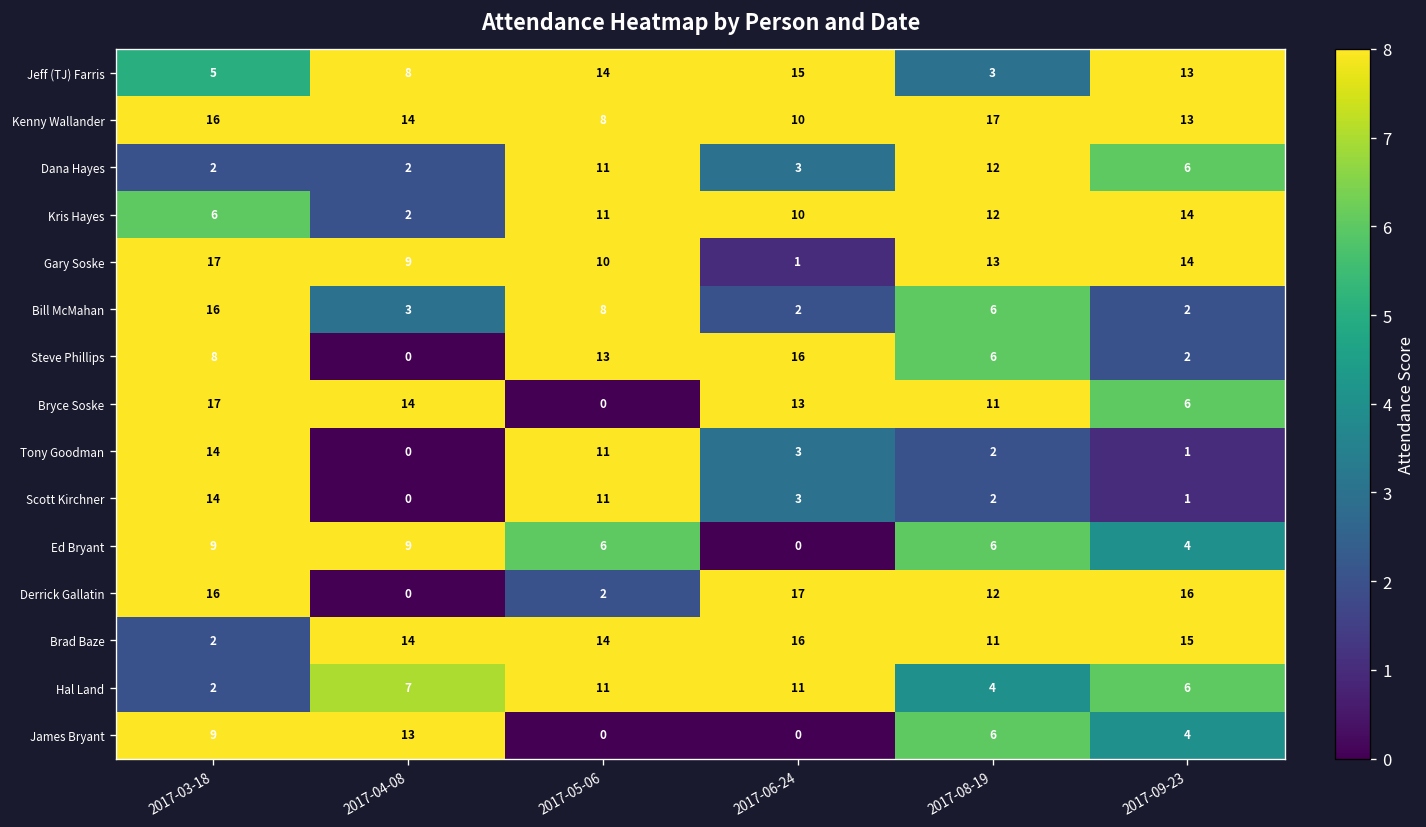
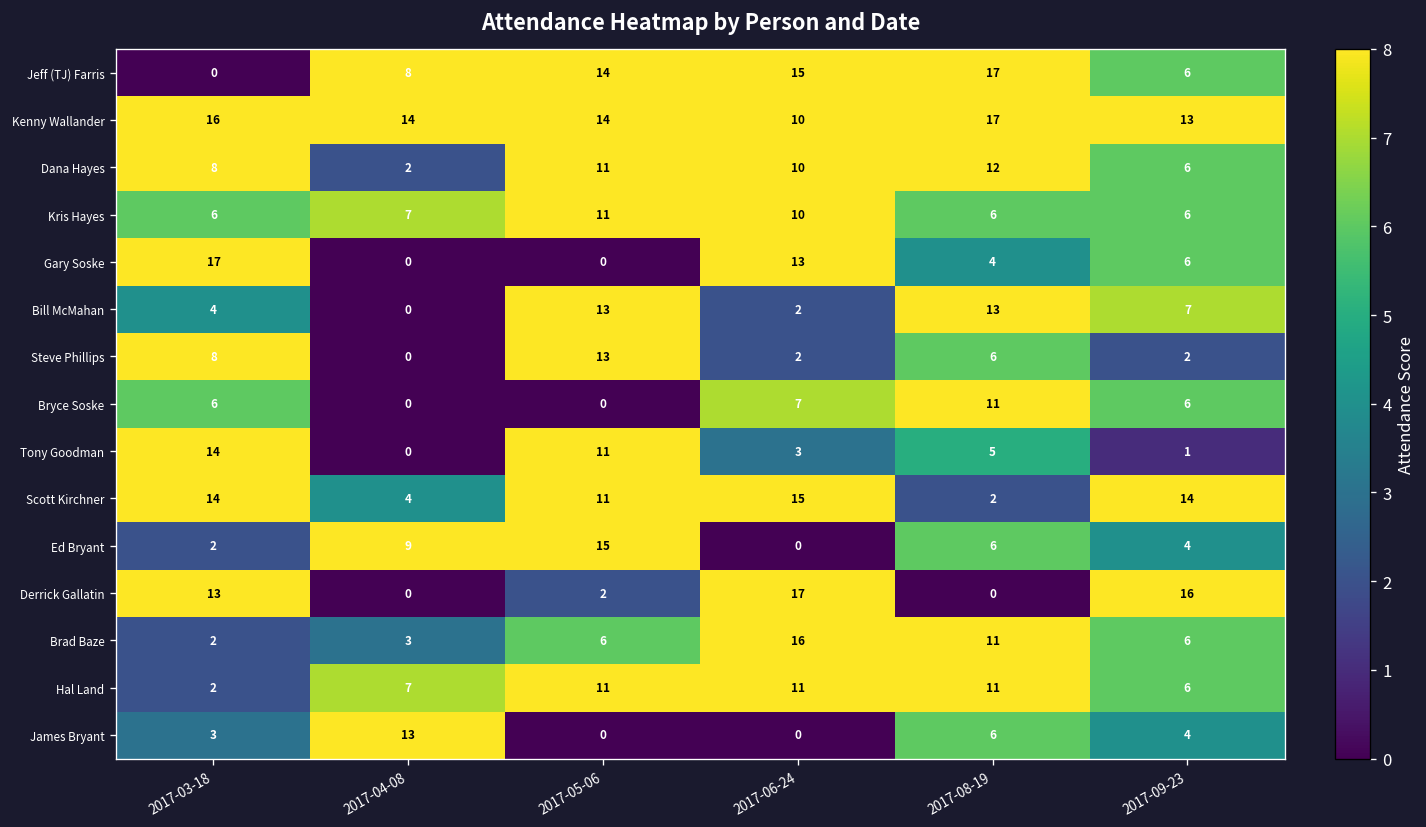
Jeff (TJ) Farris, 2017-03-18: 5 -> 0
Jeff (TJ) Farris, 2017-08-19: 3 -> 17
Jeff (TJ) Farris, 2017-09-23: 13 -> 6
Kenny Wallander, 2017-05-06: 8 -> 14
Dana Hayes, 2017-03-18: 2 -> 8
Dana Hayes, 2017-06-24: 3 -> 10
Kris Hayes, 2017-04-08: 2 -> 7
Kris Hayes, 2017-08-19: 12 -> 6
Kris Hayes, 2017-09-23: 14 -> 6
Gary Soske, 2017-04-08: 9 -> 0
Gary Soske, 2017-05-06: 10 -> 0
Gary Soske, 2017-06-24: 1 -> 13
Gary Soske, 2017-08-19: 13 -> 4
Gary Soske, 2017-09-23: 14 -> 6
Bill McMahan, 2017-03-18: 16 -> 4
Bill McMahan, 2017-04-08: 3 -> 0
Bill McMahan, 2017-05-06: 8 -> 13
Bill McMahan, 2017-08-19: 6 -> 13
Bill McMahan, 2017-09-23: 2 -> 7
Steve Phillips, 2017-06-24: 16 -> 2
Bryce Soske, 2017-03-18: 17 -> 6
Bryce Soske, 2017-04-08: 14 -> 0
Bryce Soske, 2017-06-24: 13 -> 7
Tony Goodman, 2017-08-19: 2 -> 5
Scott Kirchner, 2017-04-08: 0 -> 4
Scott Kirchner, 2017-06-24: 3 -> 15
Scott Kirchner, 2017-09-23: 1 -> 14
Ed Bryant, 2017-03-18: 9 -> 2
Ed Bryant, 2017-05-06: 6 -> 15
Derrick Gallatin, 2017-03-18: 16 -> 13
Derrick Gallatin, 2017-08-19: 12 -> 0
Brad Baze, 2017-04-08: 14 -> 3
Brad Baze, 2017-05-06: 14 -> 6
Brad Baze, 2017-09-23: 15 -> 6
Hal Land, 2017-08-19: 4 -> 11
James Bryant, 2017-03-18: 9 -> 3
